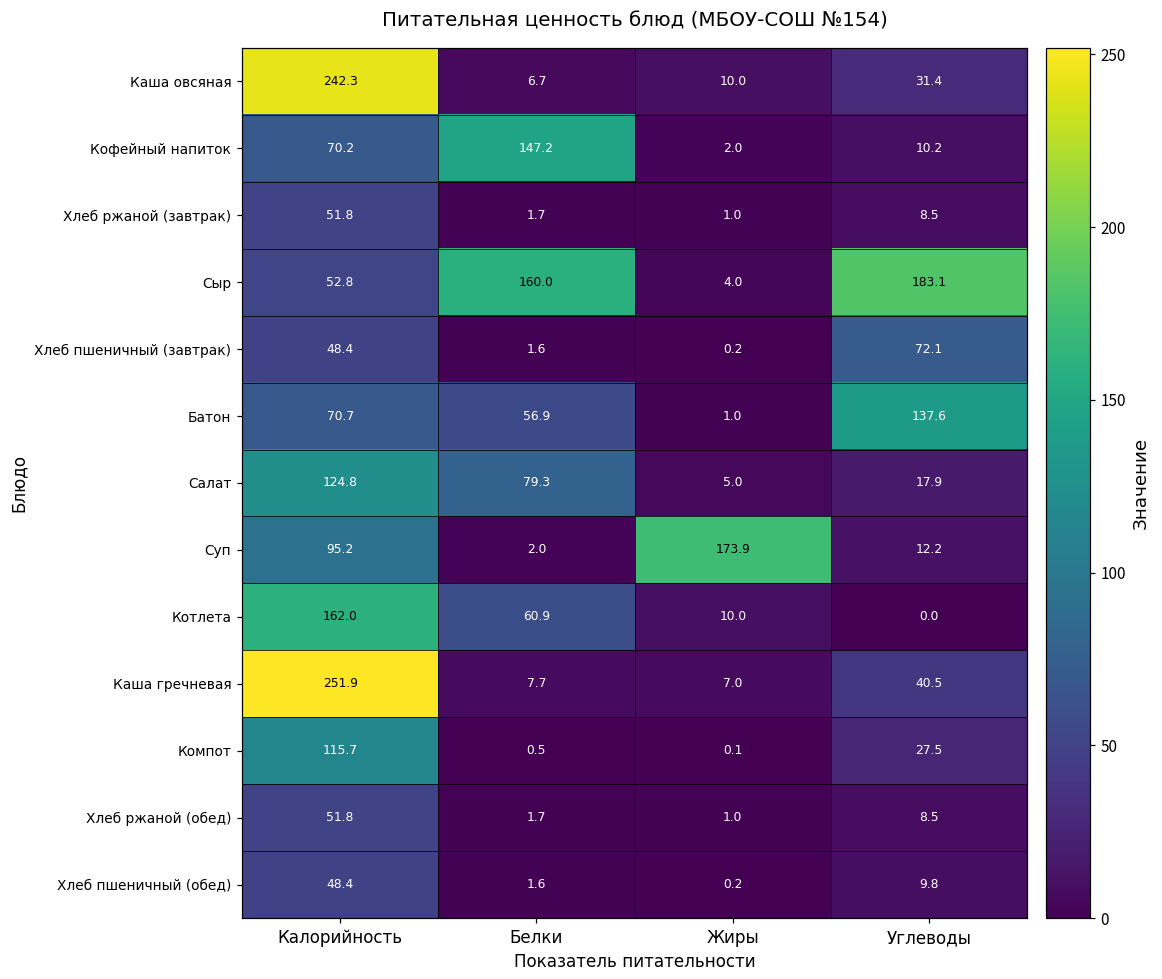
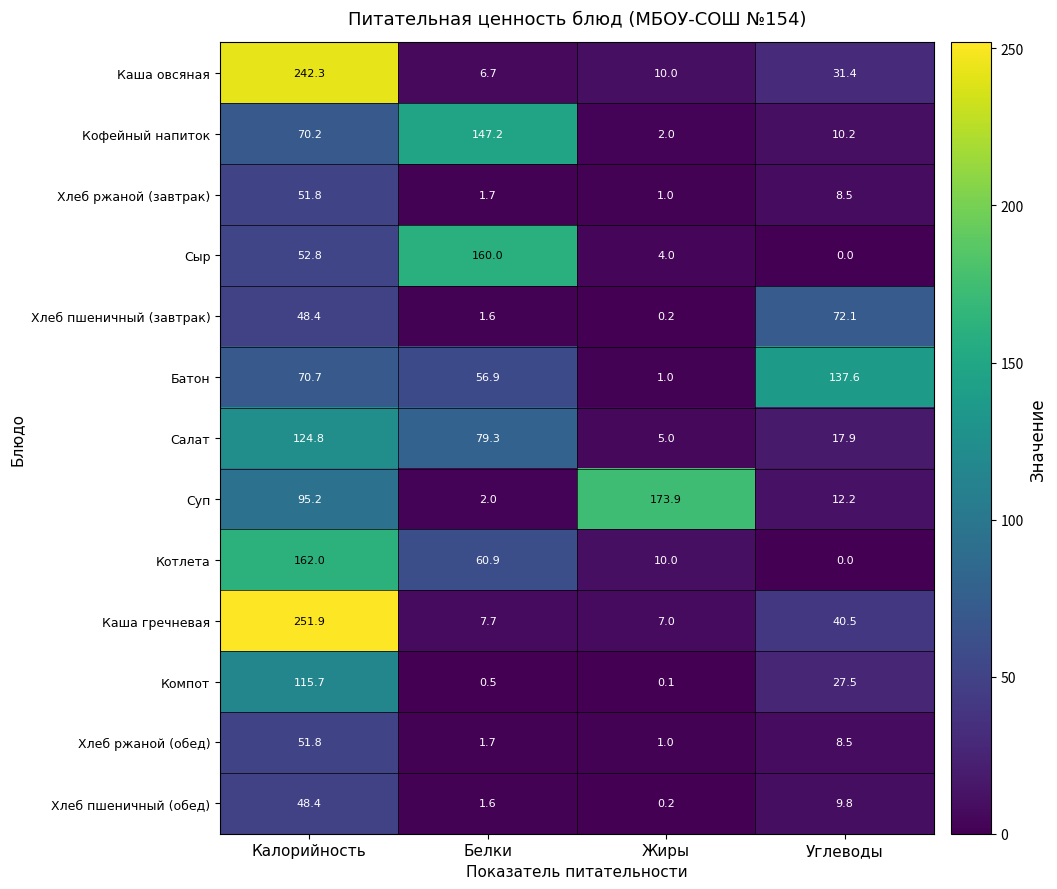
Сыр, Углеводы: 183.1 -> 0.0
